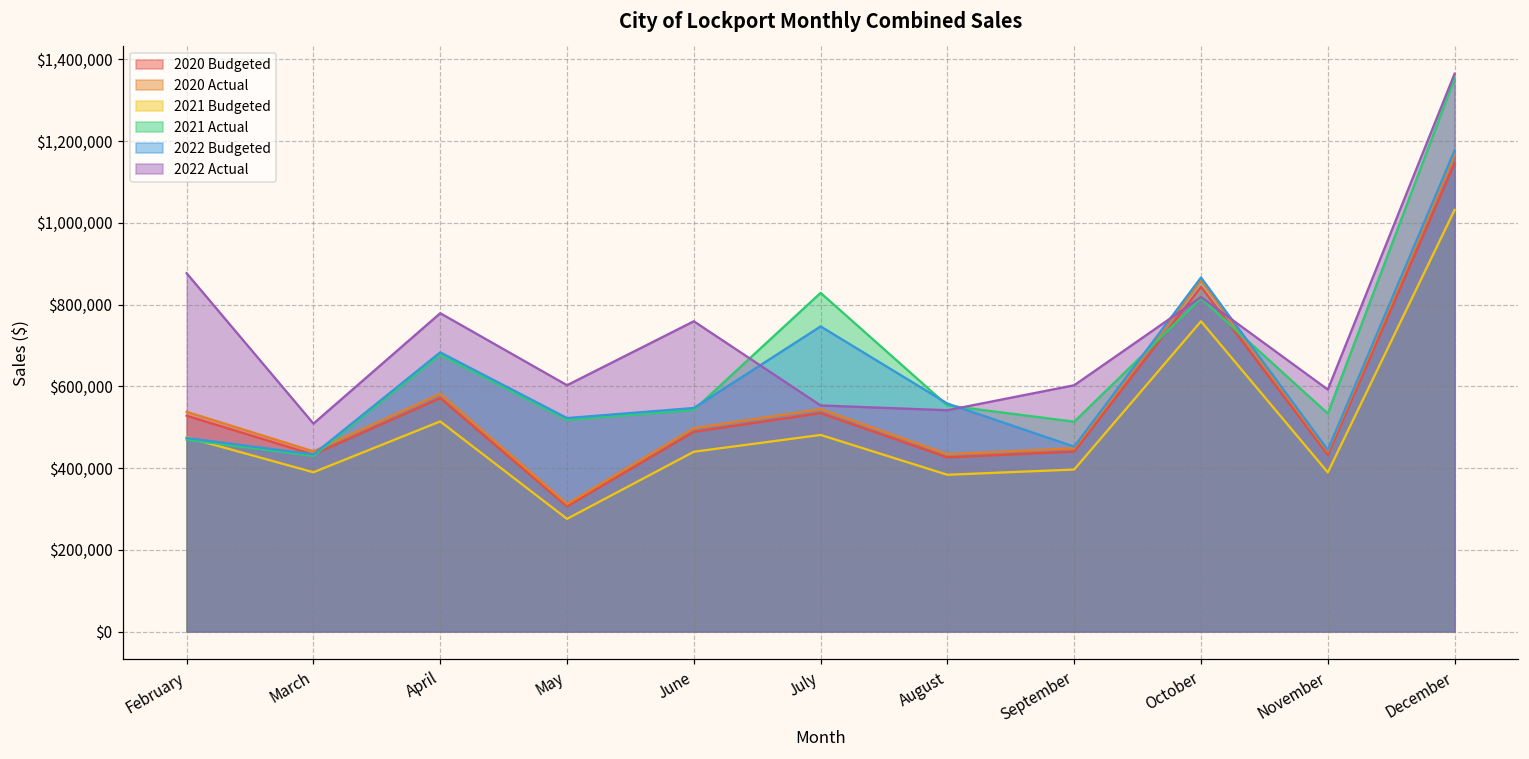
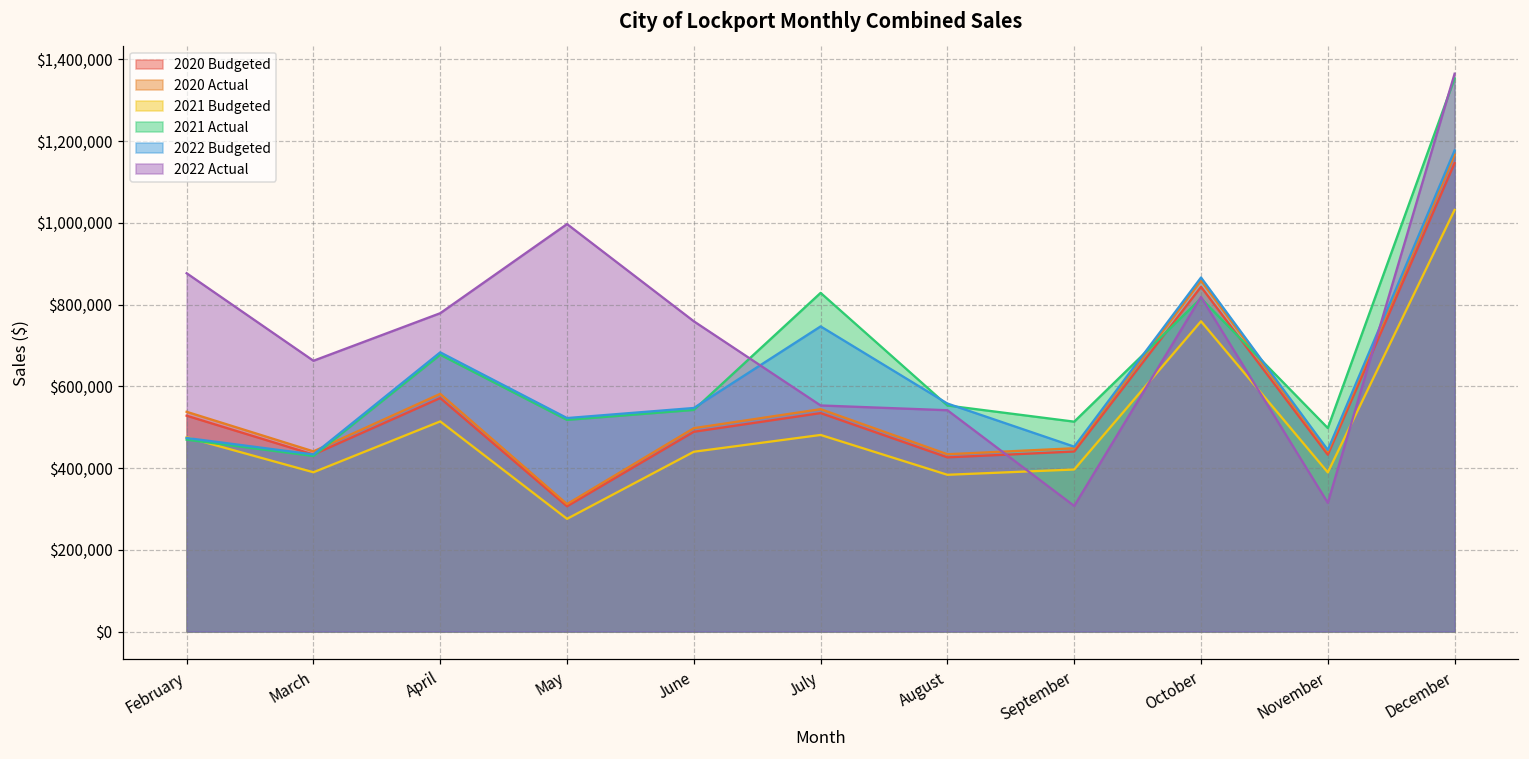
2022 Actual, March: $510,000 -> $660,000
2022 Actual, May: $600,000 -> $1,000,000
2022 Actual, September: $600,000 -> $310,000
2021 Actual, November: $530,000 -> $500,000
2022 Actual, November: $590,000 -> $310,000
